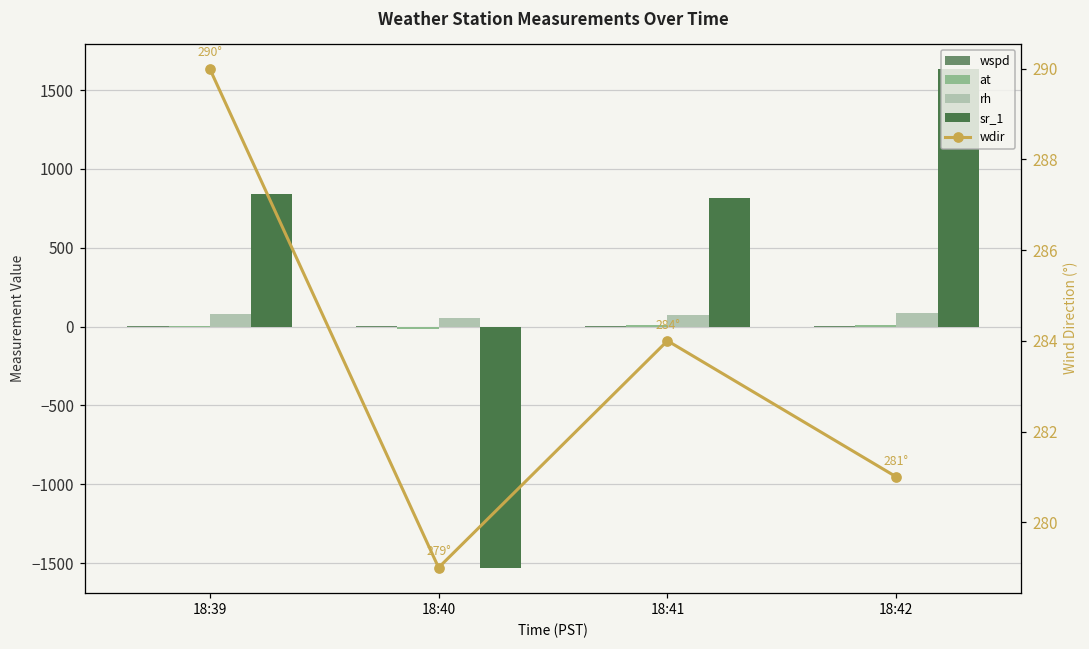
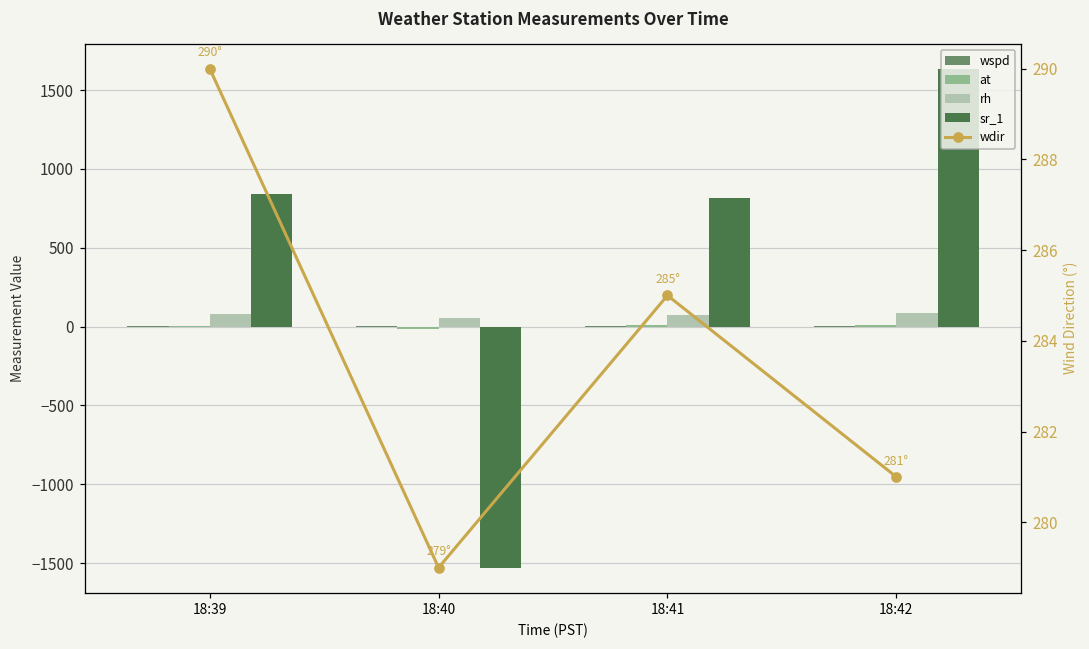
wdir, 18:41: 284° -> 285°
